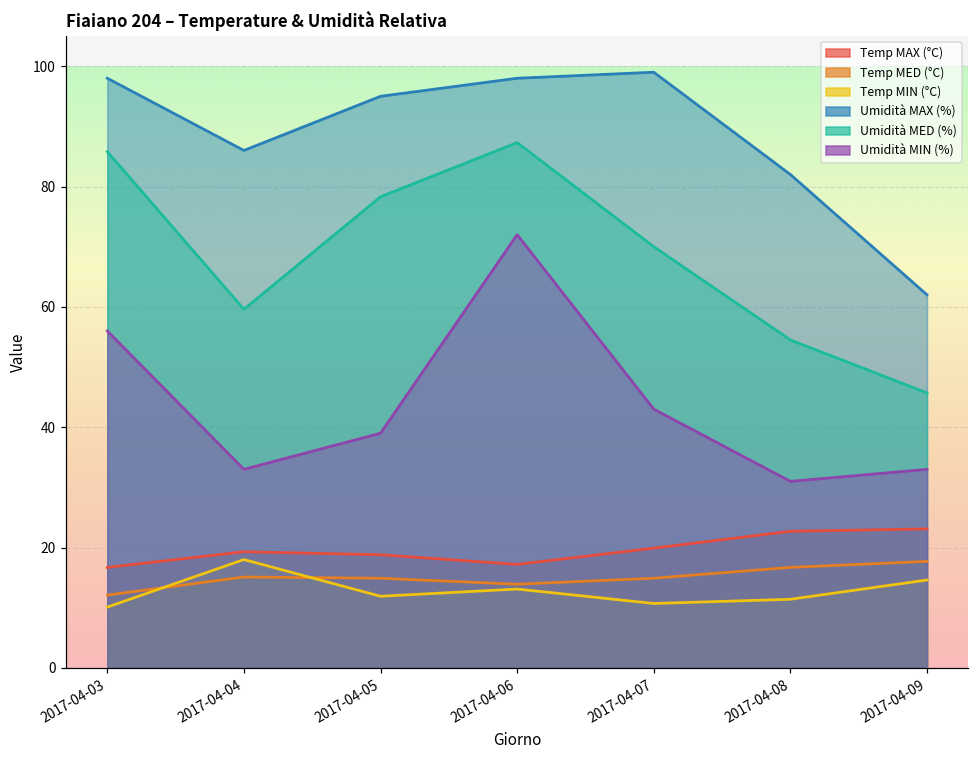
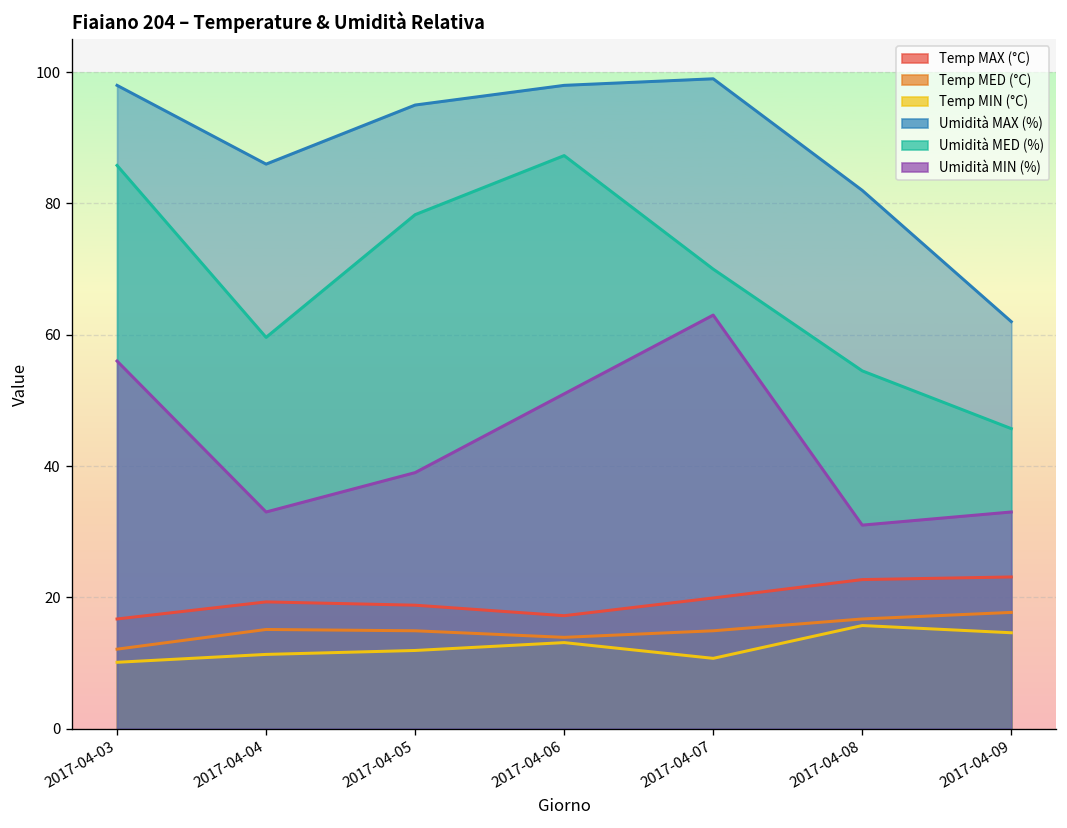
Temp MIN (°C), 2017-04-04: 18 -> 11
Umidità MIN (%), 2017-04-06: 72 -> 51
Umidità MIN (%), 2017-04-07: 43 -> 63
Temp MIN (°C), 2017-04-08: 11 -> 16
